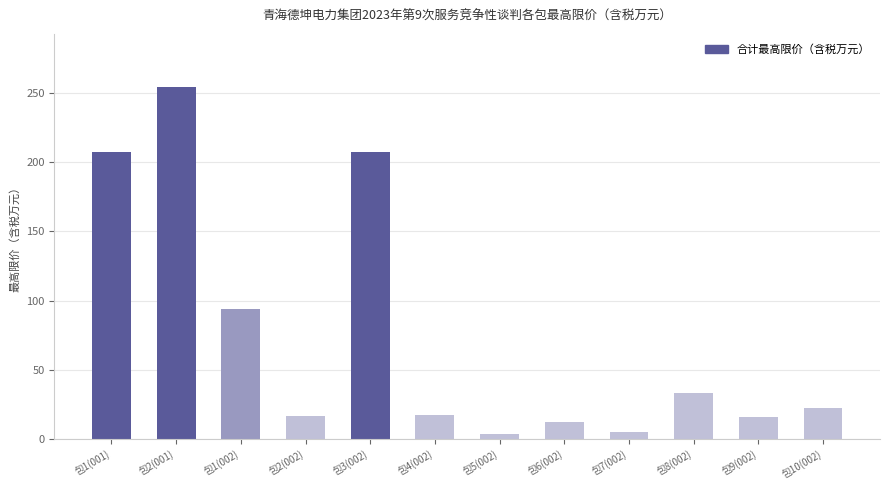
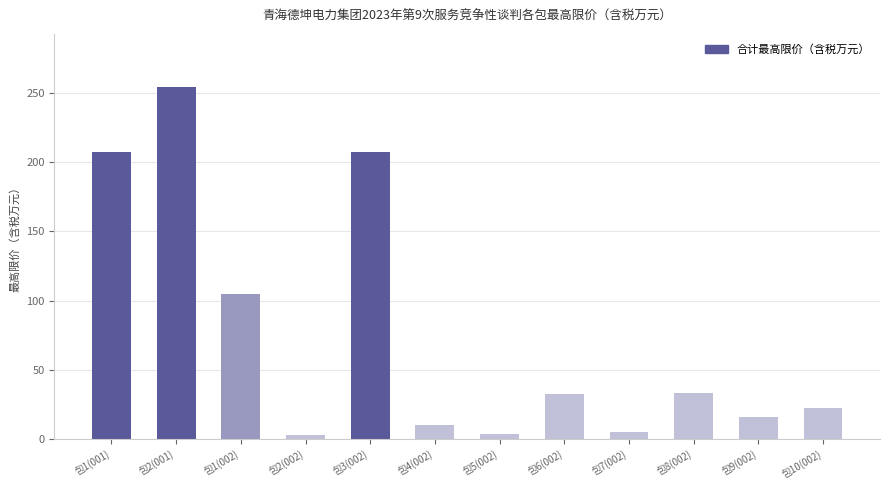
包1(002): 94 -> 105
包2(002): 16 -> 3
包4(002): 17 -> 10
包6(002): 12 -> 33
